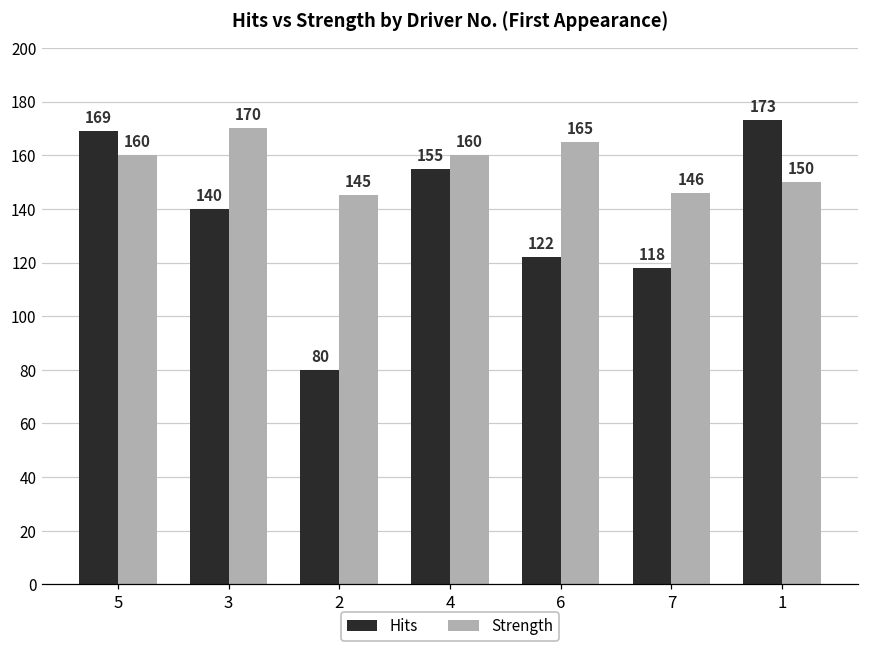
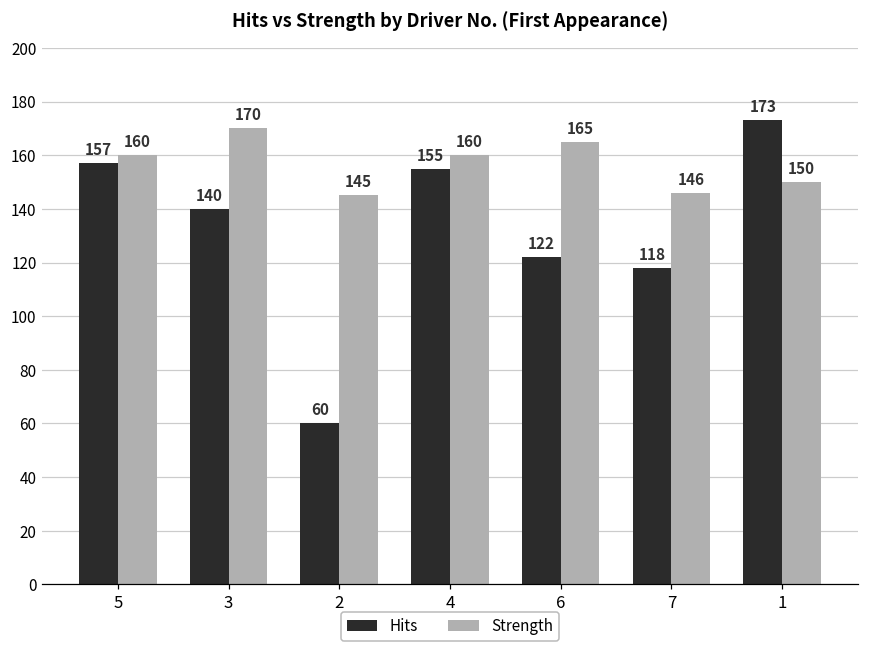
Hits, 5: 169 -> 157
Hits, 2: 80 -> 60
